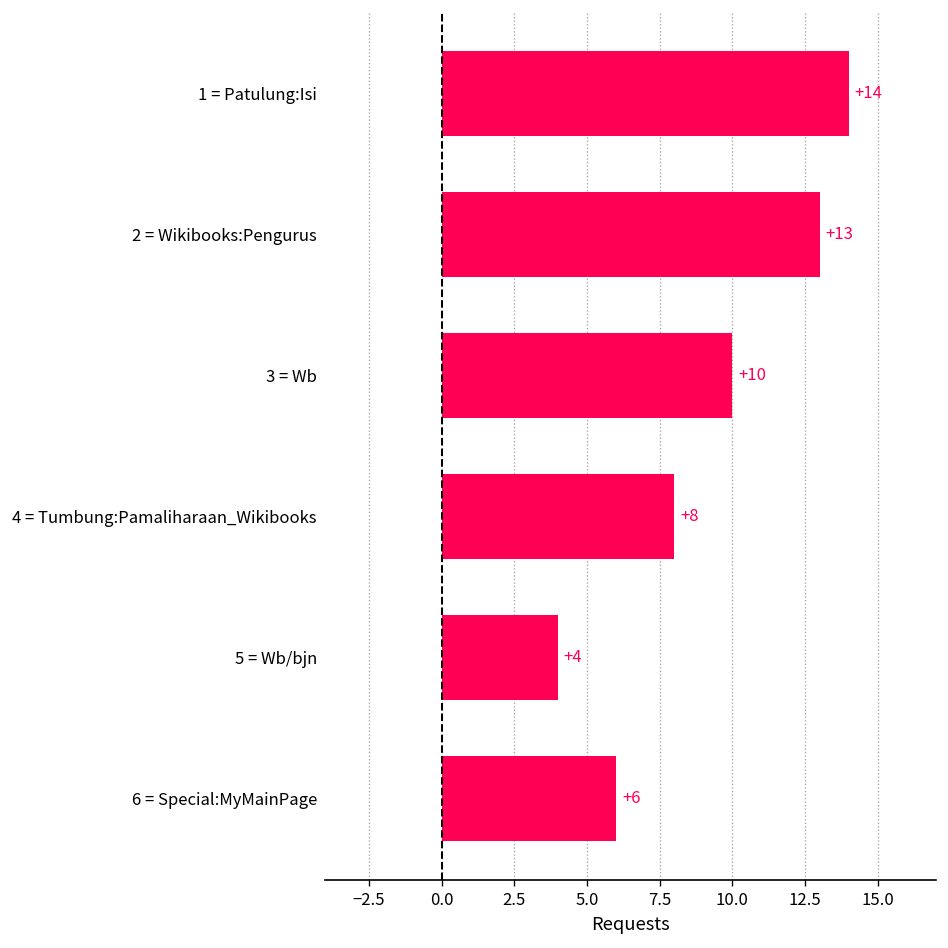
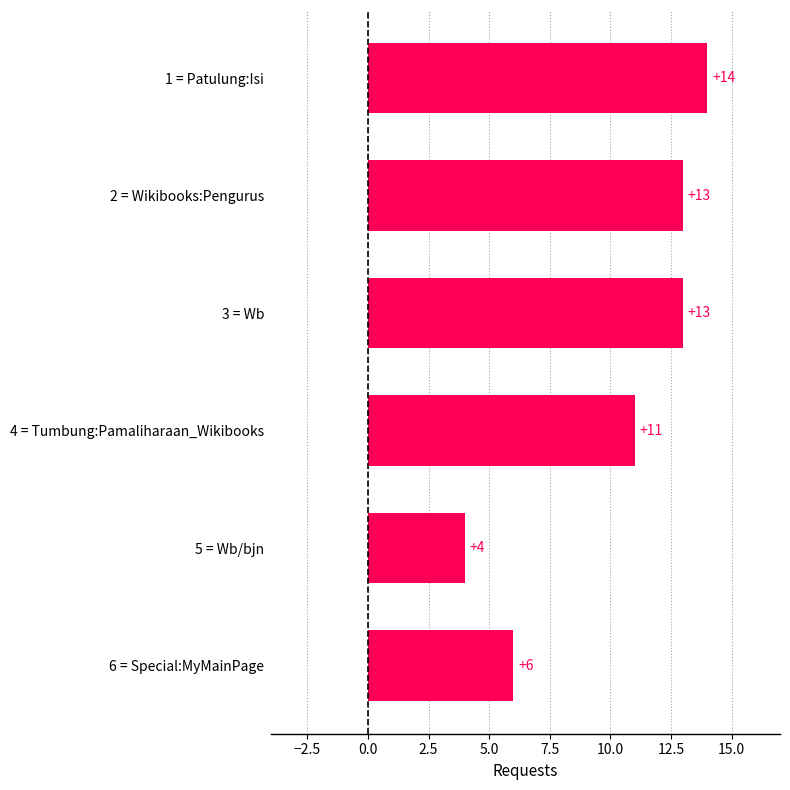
3 = Wb: +10 -> +13
4 = Tumbung:Pamaliharaan_Wikibooks: +8 -> +11
